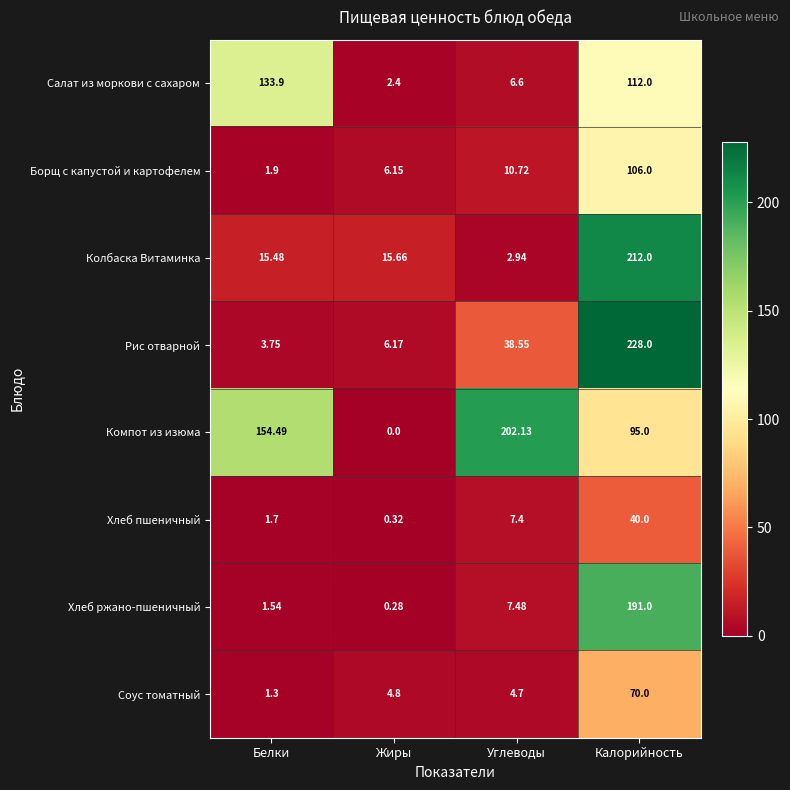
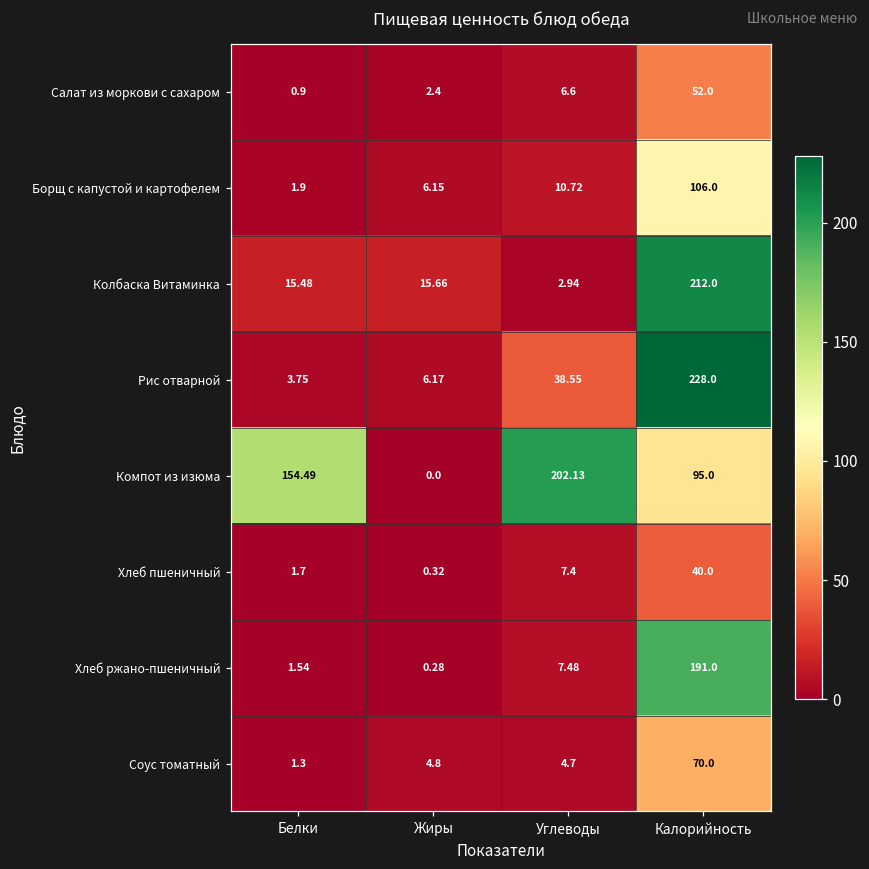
Салат из моркови с сахаром, Белки: 133.9 -> 0.9
Салат из моркови с сахаром, Калорийность: 112.0 -> 52.0
